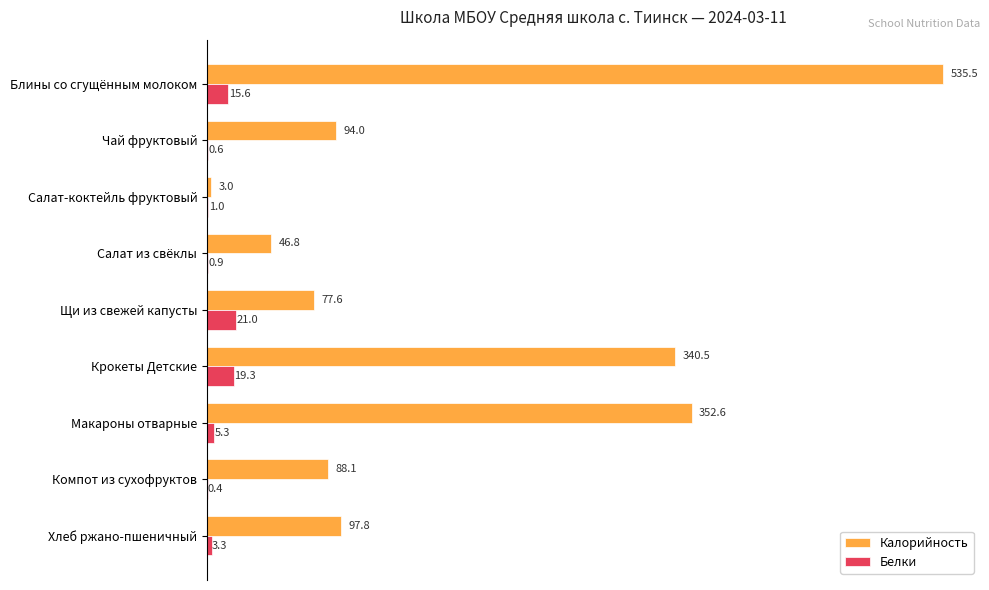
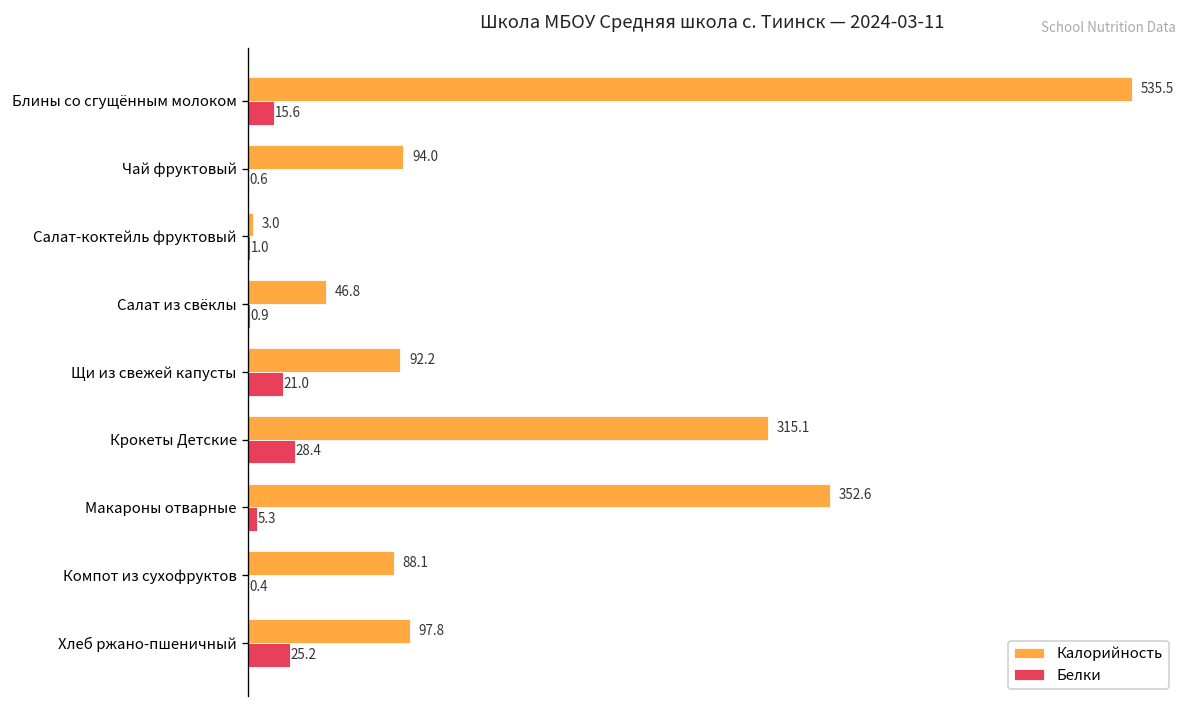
Калорийность, Щи из свежей капусты: 77.6 -> 92.2
Калорийность, Крокеты Детские: 340.5 -> 315.1
Белки, Крокеты Детские: 19.3 -> 28.4
Белки, Хлеб ржано-пшеничный: 3.3 -> 25.2
